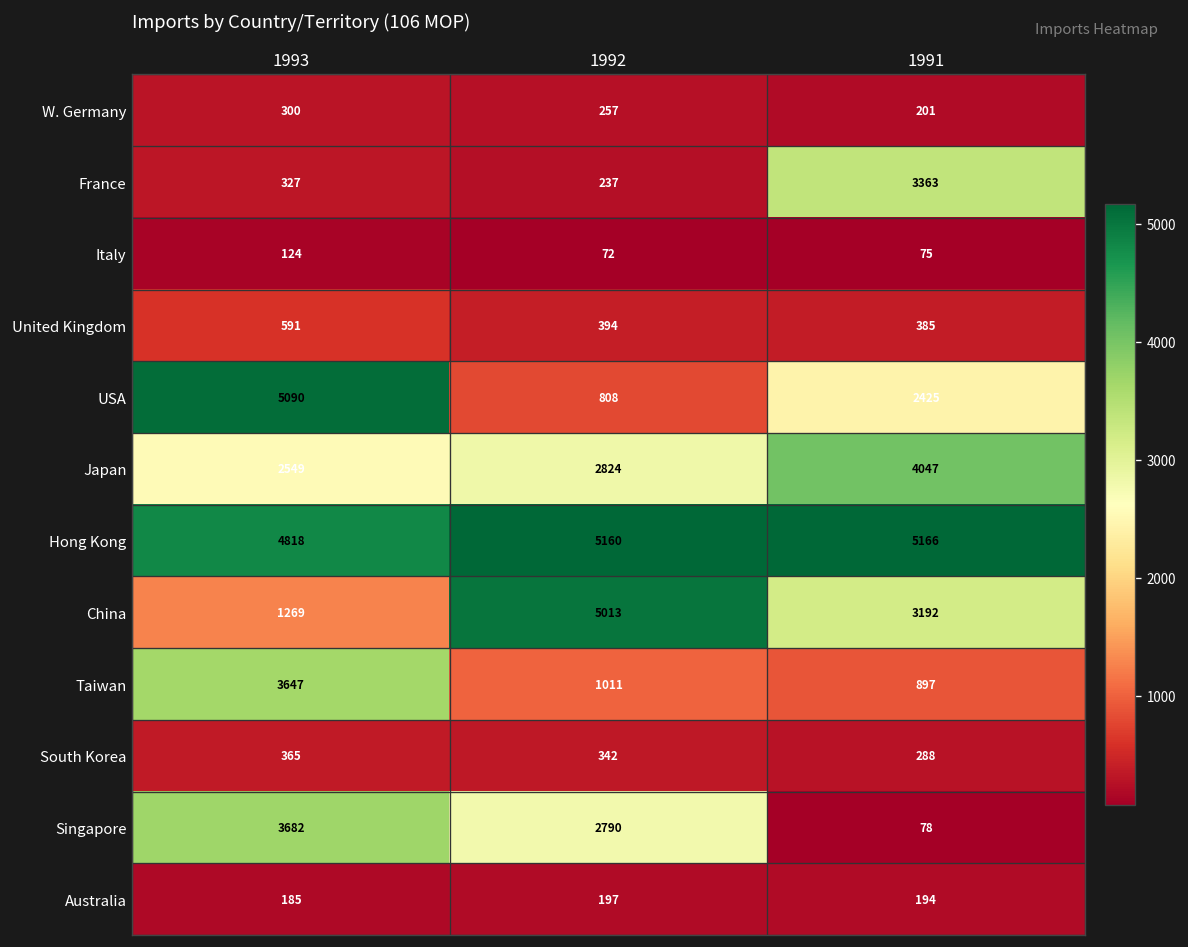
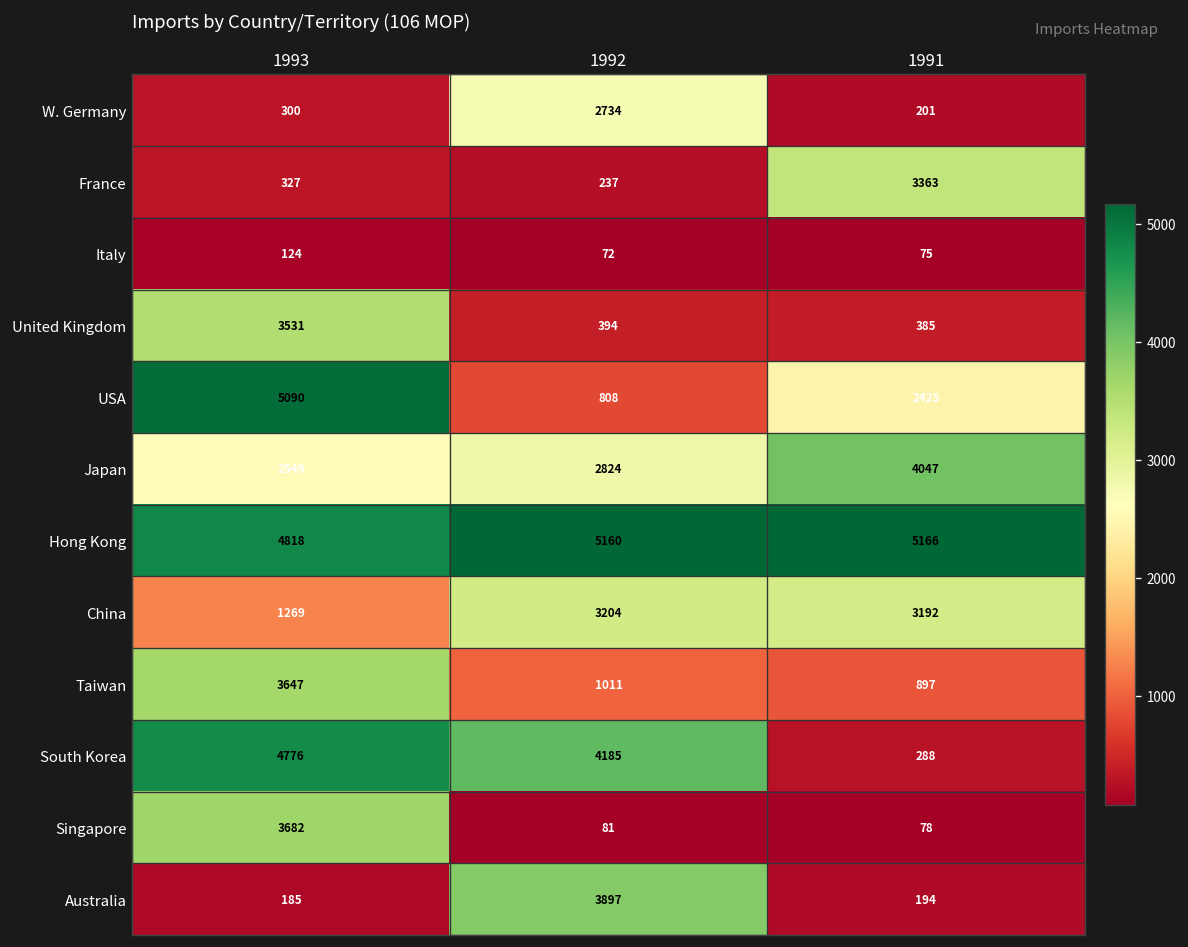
W. Germany, 1992: 257 -> 2734
United Kingdom, 1993: 591 -> 3531
China, 1992: 5013 -> 3204
South Korea, 1993: 365 -> 4776
South Korea, 1992: 342 -> 4185
Singapore, 1992: 2790 -> 81
Australia, 1992: 197 -> 3897
